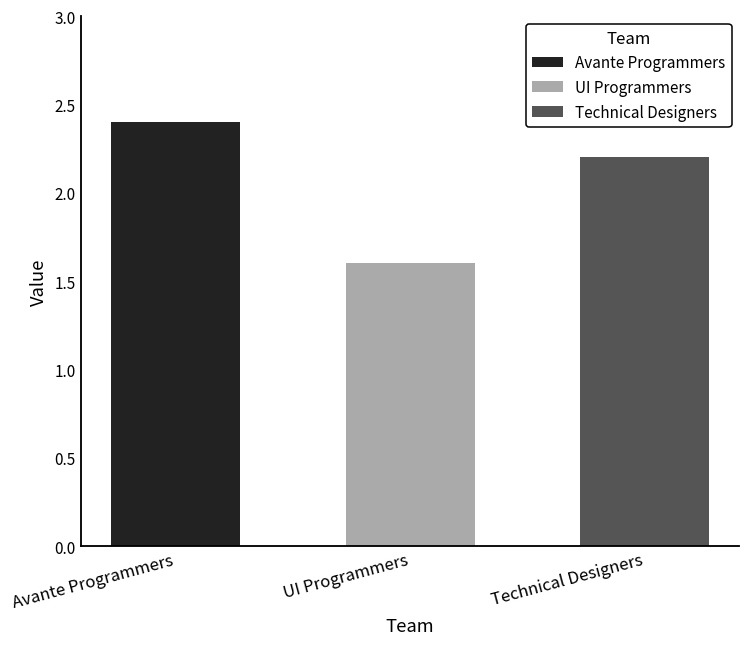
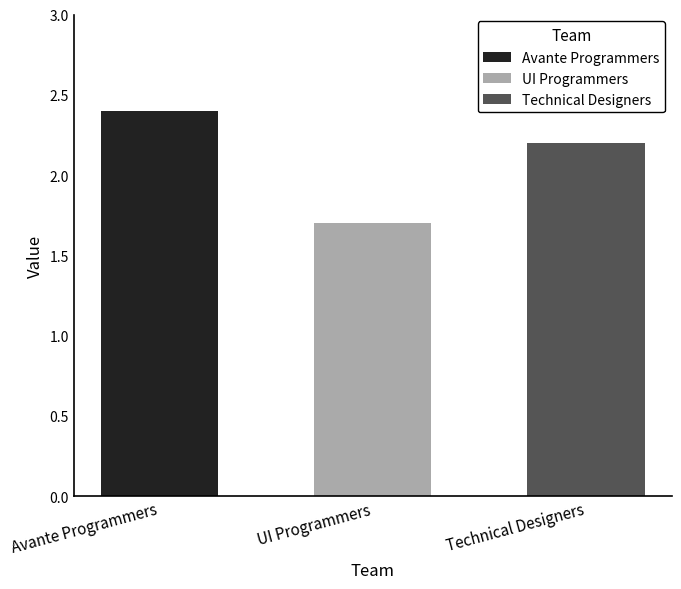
UI Programmers: 1.6 -> 1.7
